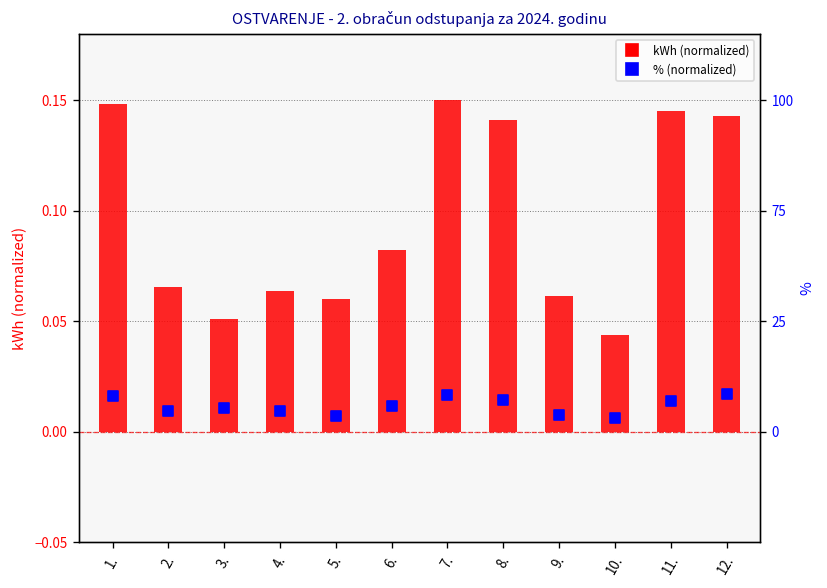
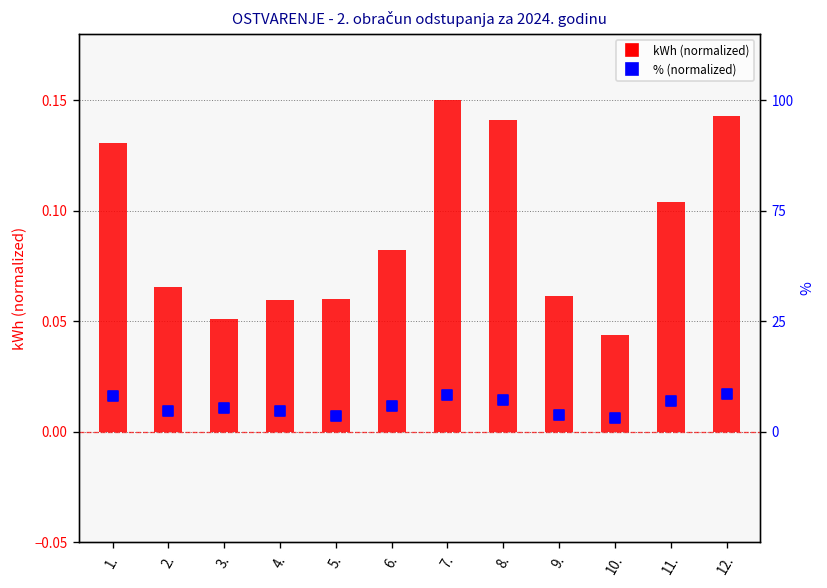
kWh (normalized), 1.: 0.148 -> 0.131
kWh (normalized), 4.: 0.064 -> 0.059
kWh (normalized), 11.: 0.145 -> 0.104
